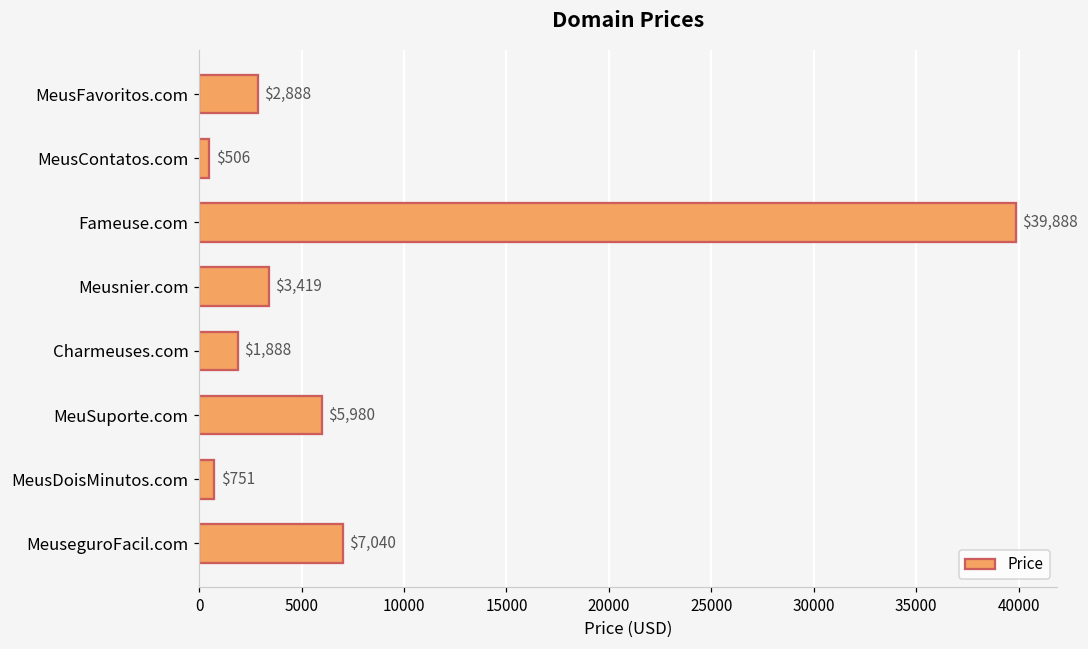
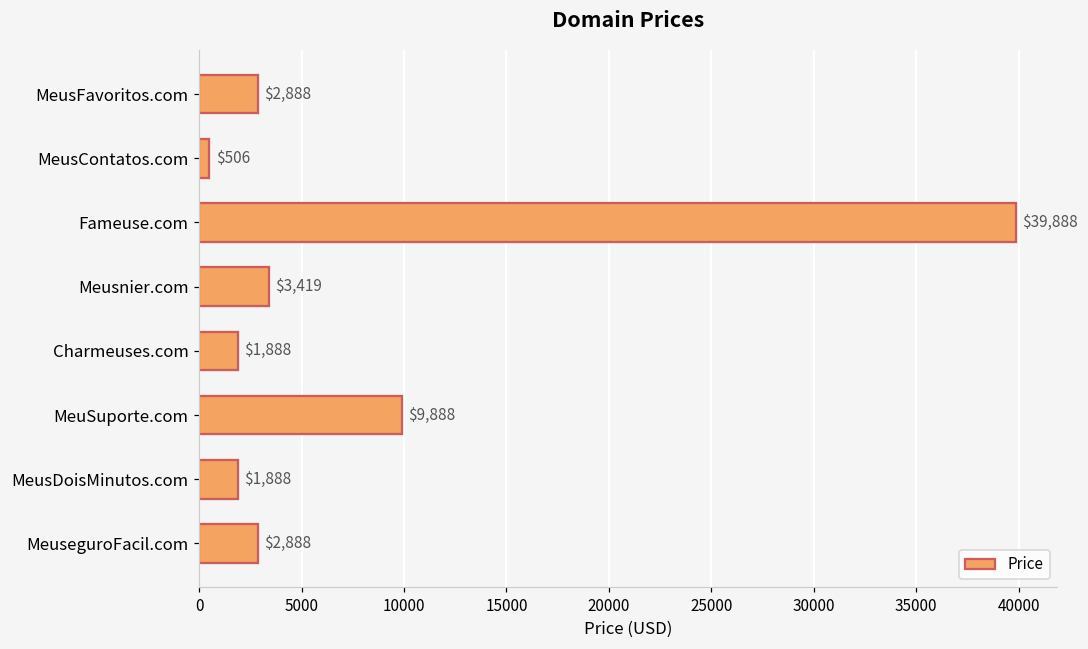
MeuSuporte.com: $5,980 -> $9,888
MeusDoisMinutos.com: $751 -> $1,888
MeuseguroFacil.com: $7,040 -> $2,888
